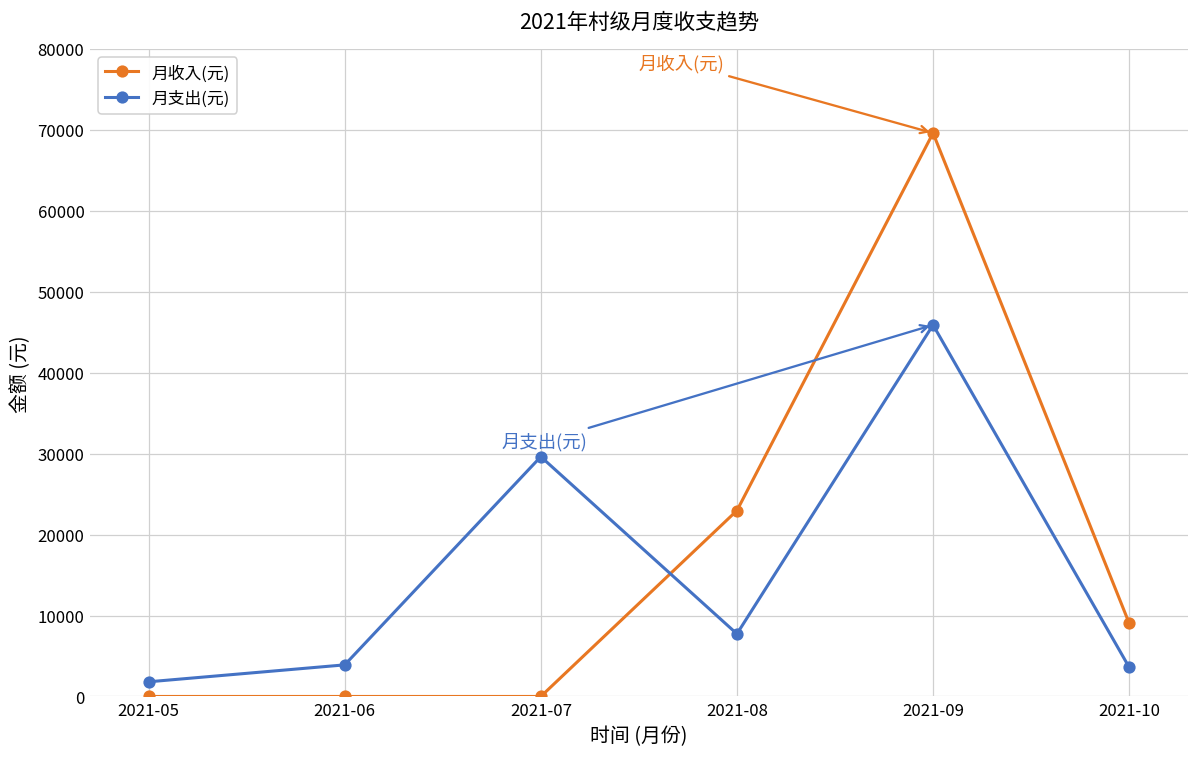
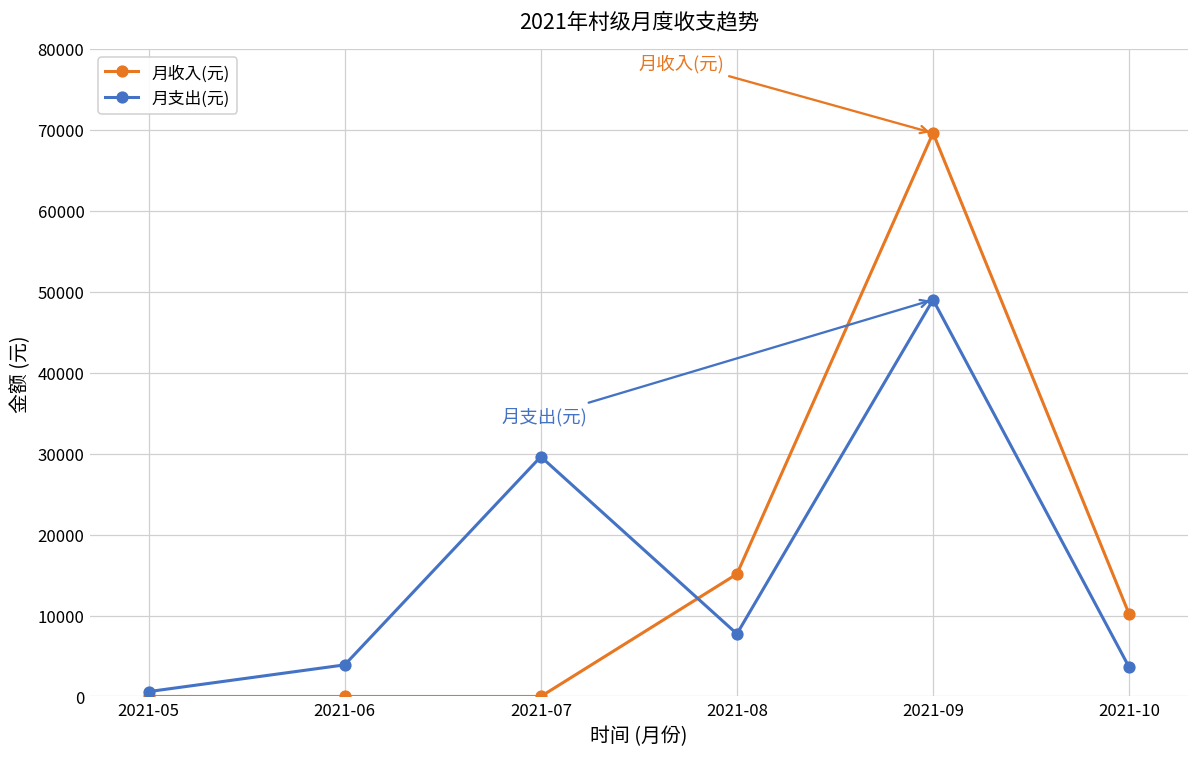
月支出(元), 2021-05: 2000 -> 1000
月收入(元), 2021-08: 23000 -> 15000
月支出(元), 2021-09: 46000 -> 49000
月收入(元), 2021-10: 9000 -> 10000
